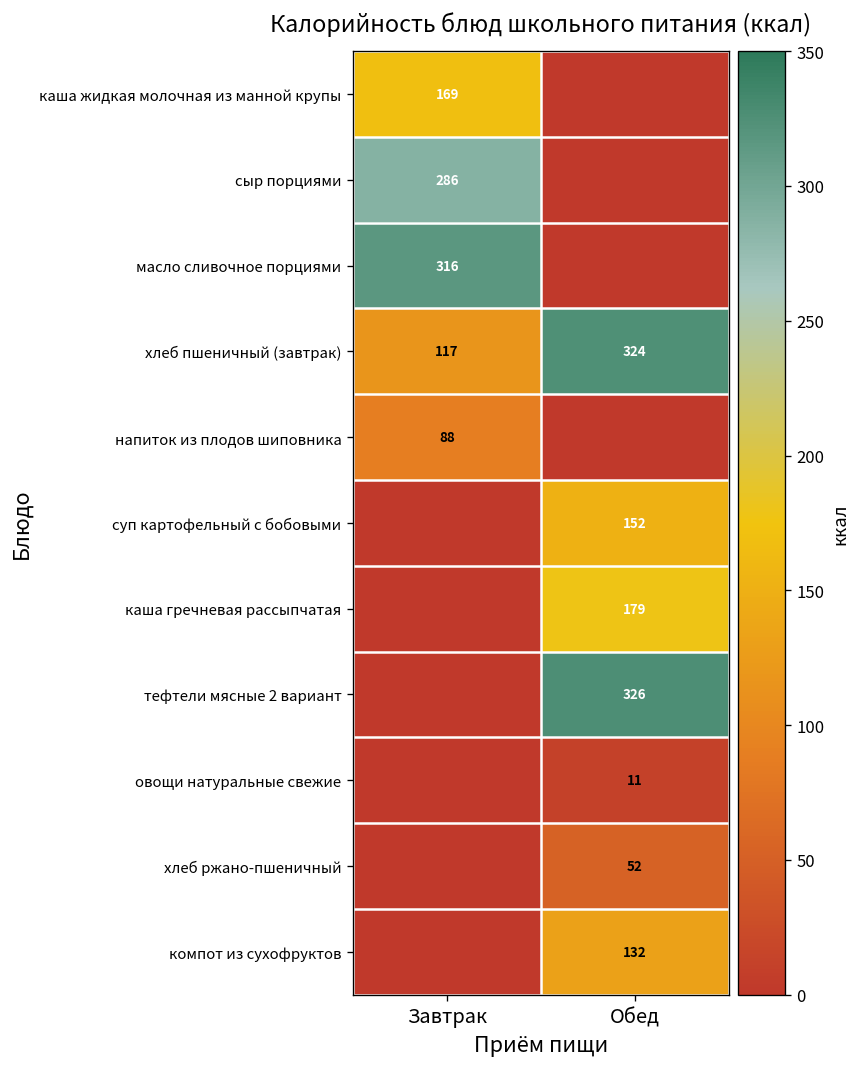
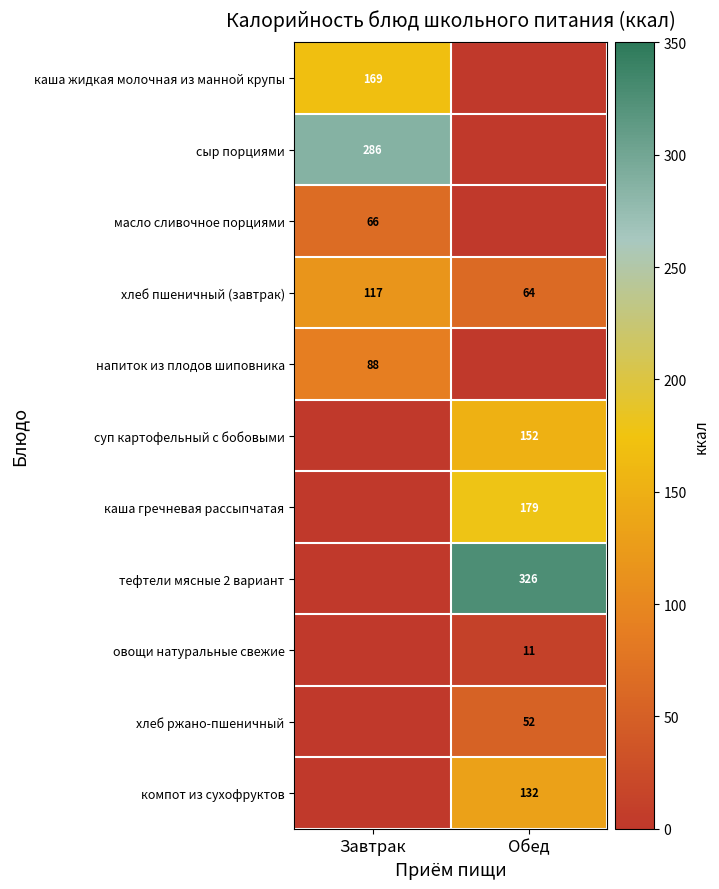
масло сливочное порциями, Завтрак: 316 -> 66
хлеб пшеничный (завтрак), Обед: 324 -> 64
